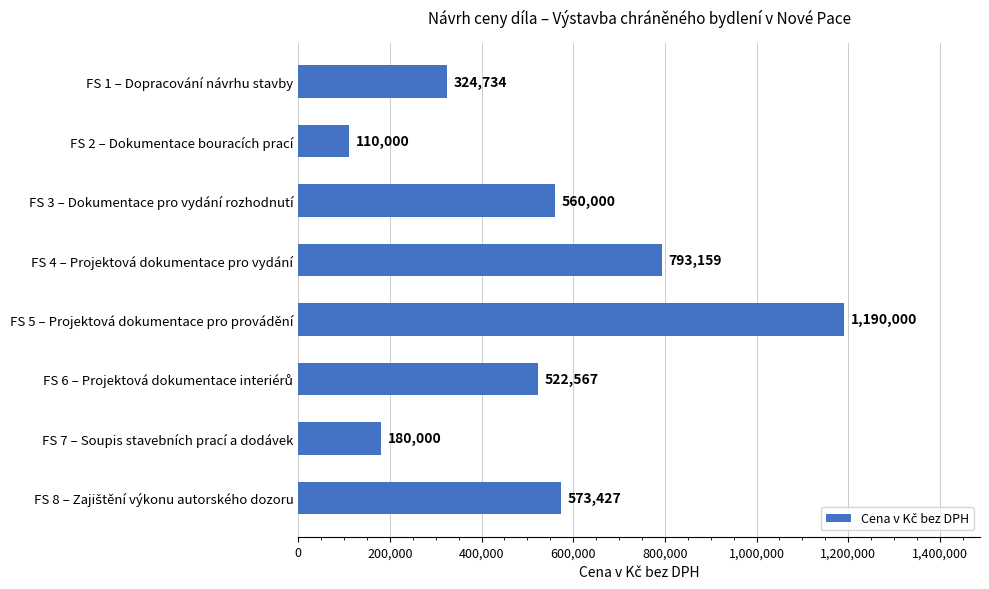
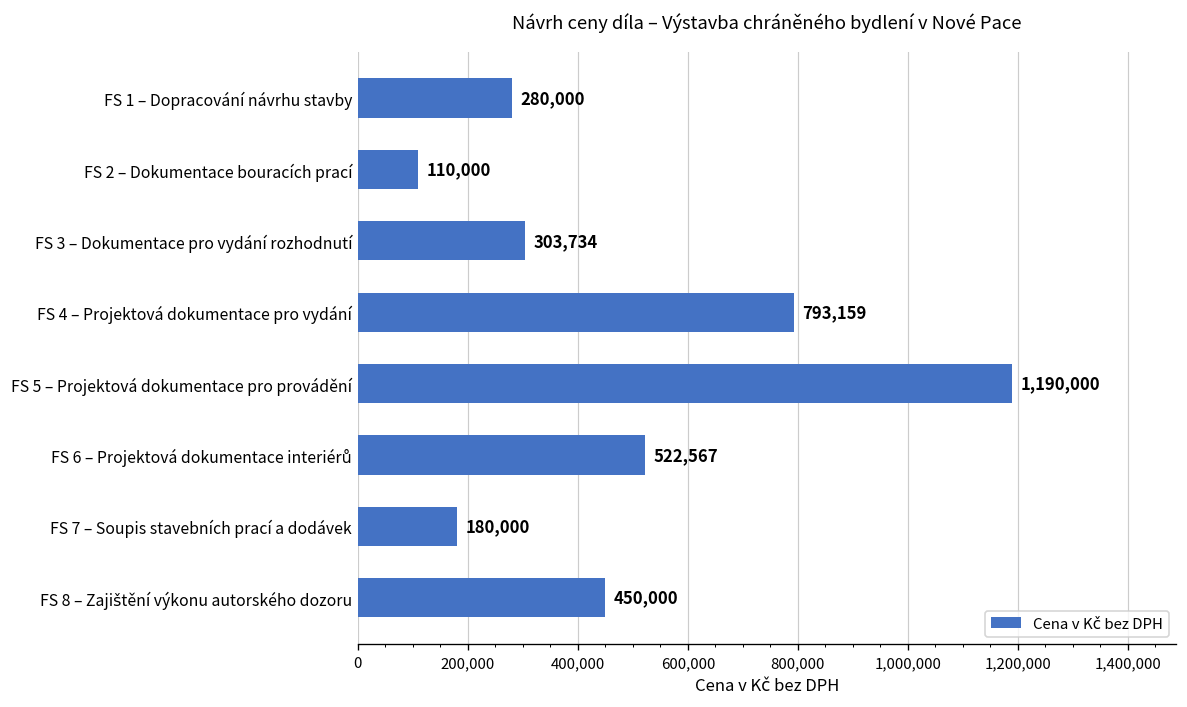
FS 1 – Dopracování návrhu stavby: 324,734 -> 280,000
FS 3 – Dokumentace pro vydání rozhodnutí: 560,000 -> 303,734
FS 8 – Zajištění výkonu autorského dozoru: 573,427 -> 450,000
